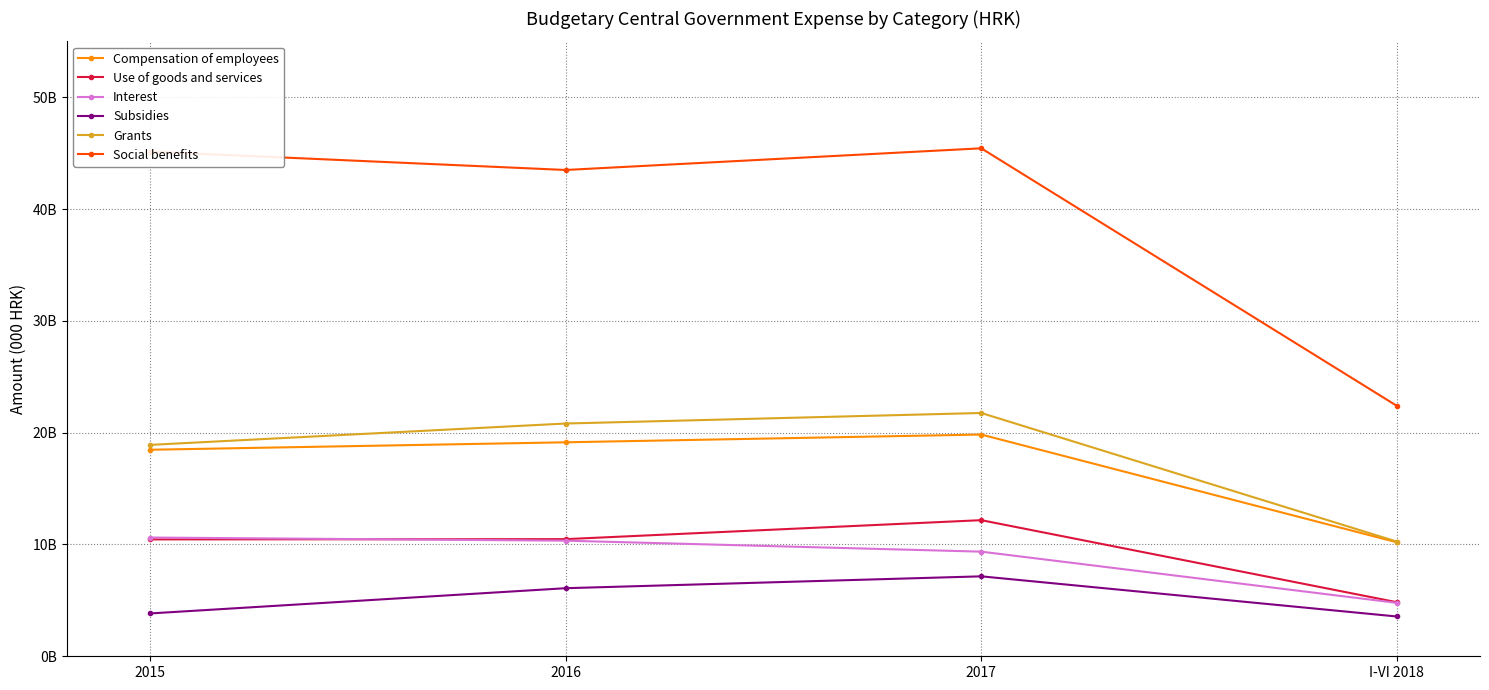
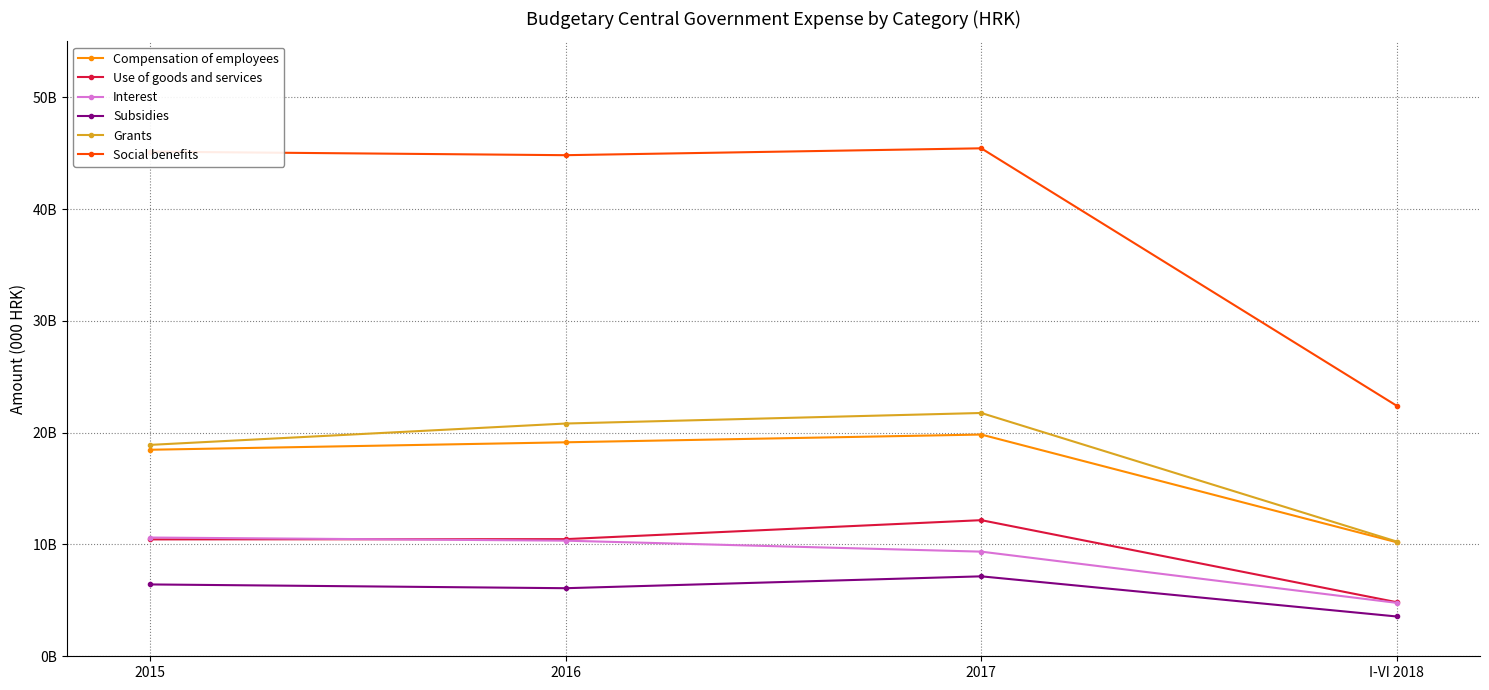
Subsidies, 2015: 3800000000 -> 6400000000
Social benefits, 2016: 43500000000 -> 44800000000
